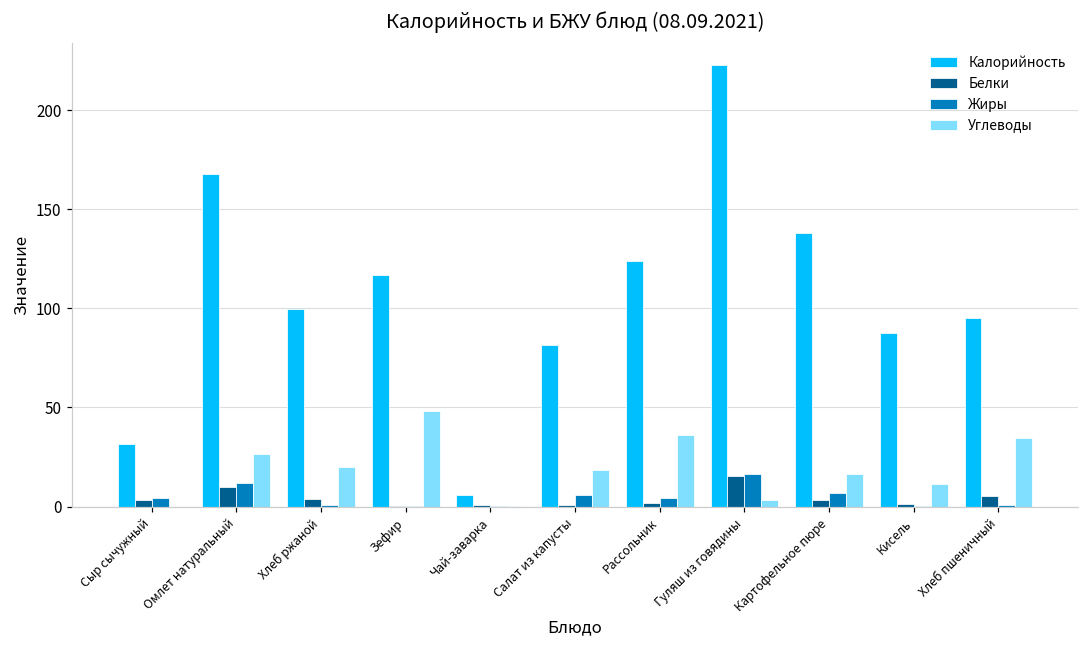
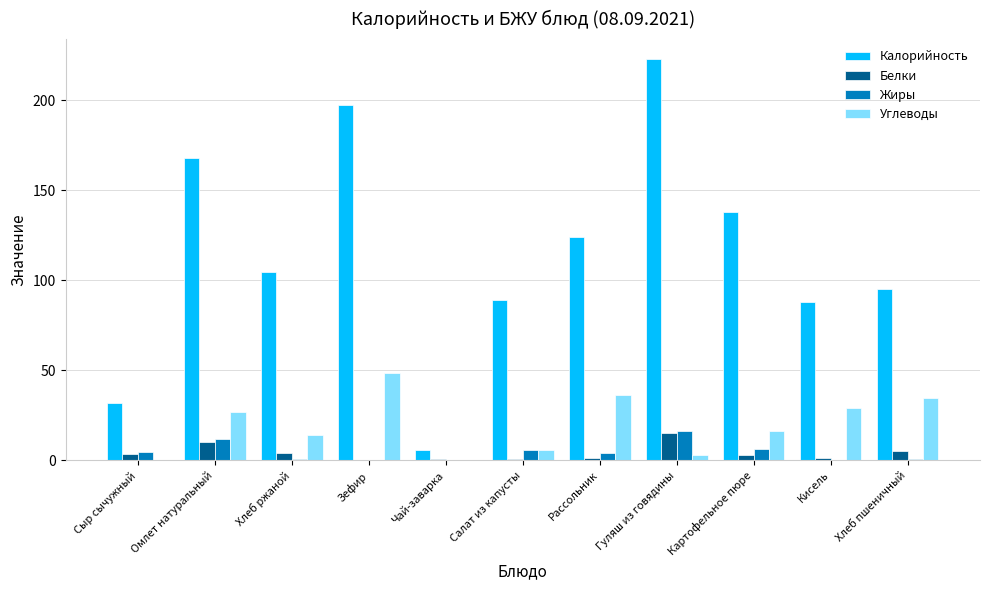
Калорийность, Хлеб ржаной: 100 -> 104
Углеводы, Хлеб ржаной: 20 -> 14
Калорийность, Зефир: 117 -> 198
Калорийность, Салат из капусты: 82 -> 89
Углеводы, Салат из капусты: 18 -> 6
Углеводы, Кисель: 11 -> 29
